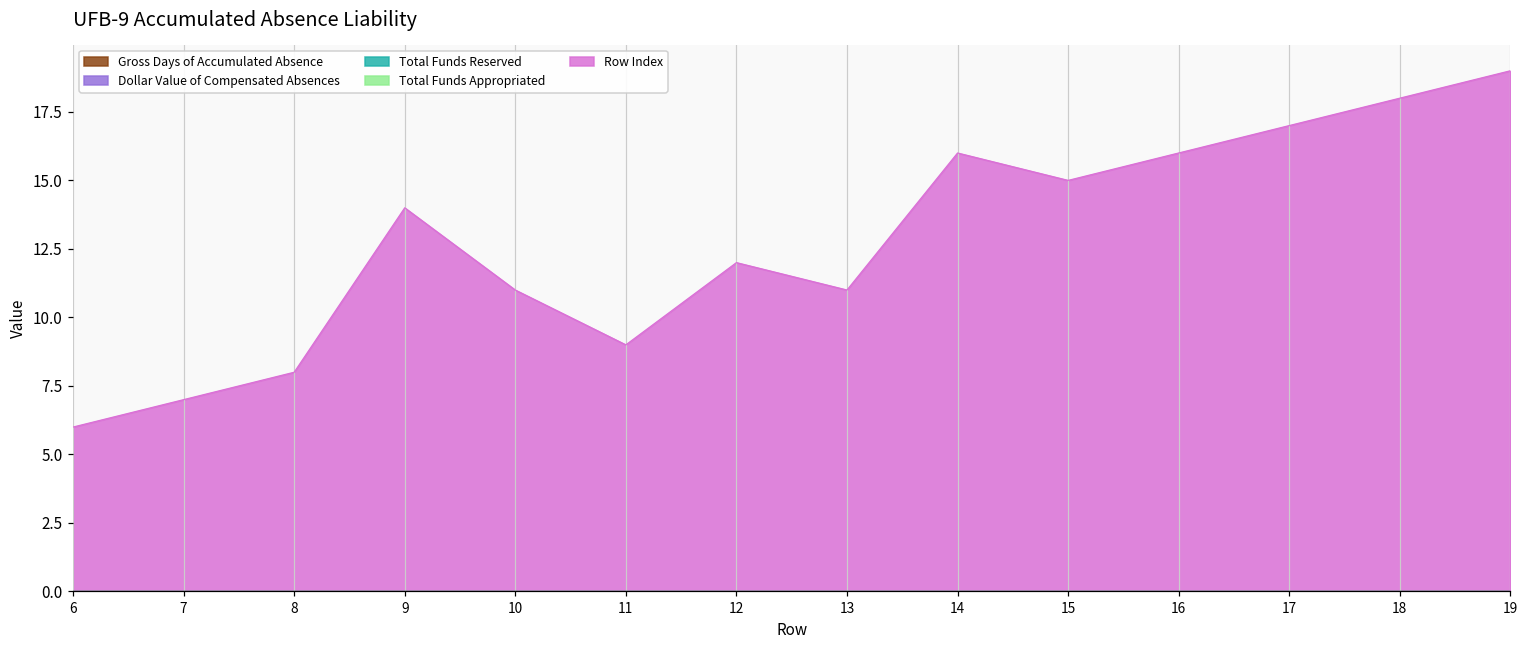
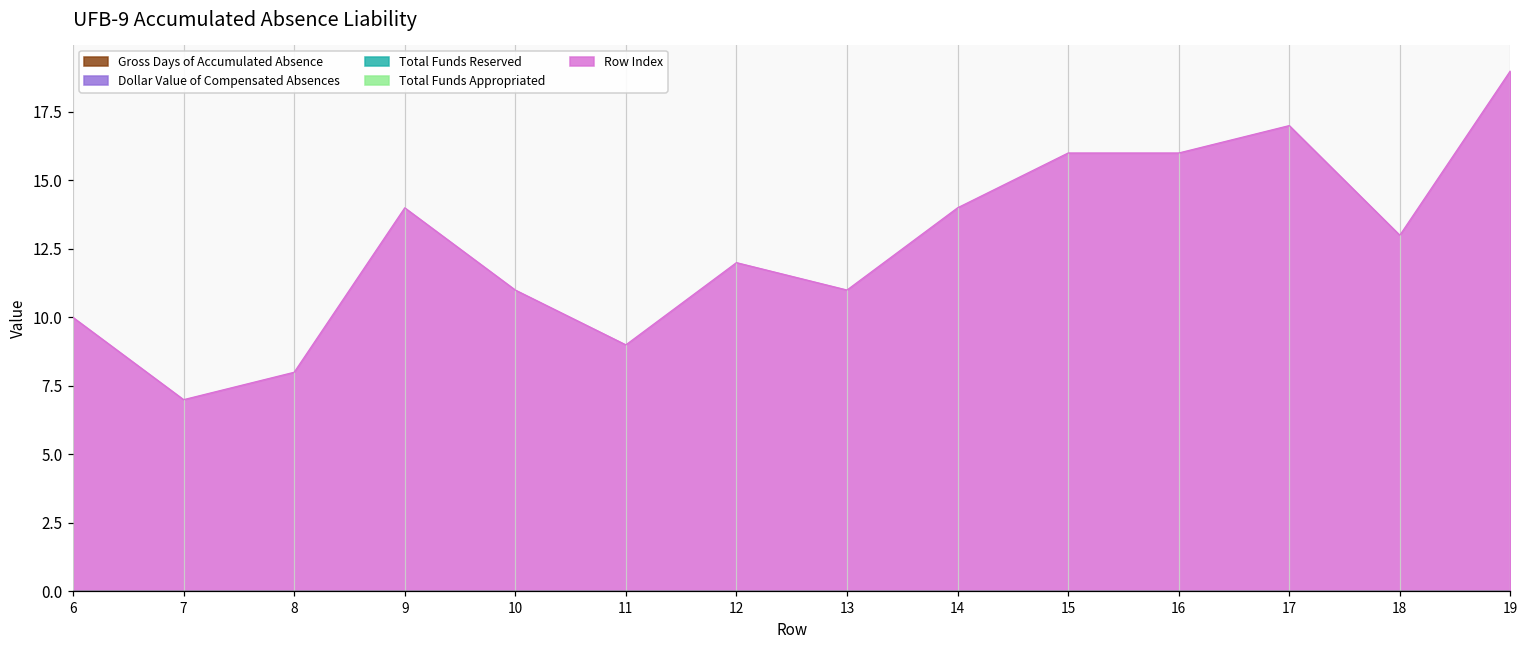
Row Index, 6: 6 -> 10
Row Index, 14: 16 -> 14
Row Index, 15: 15 -> 16
Row Index, 18: 18 -> 13
